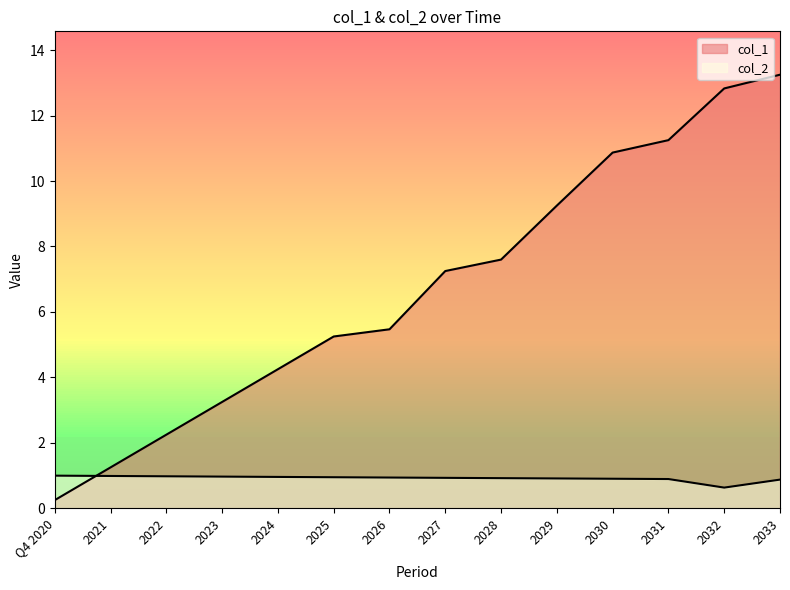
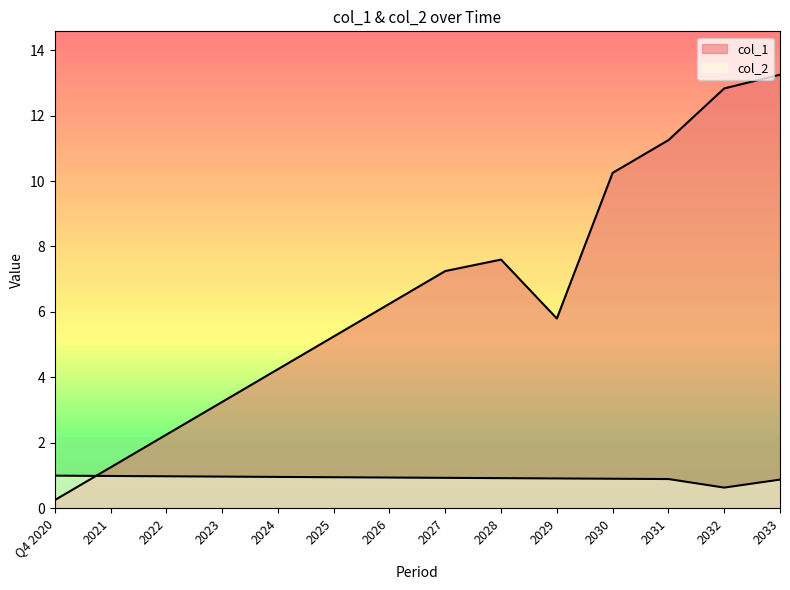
col_1, 2026: 5.5 -> 6.3
col_1, 2029: 9.3 -> 5.8
col_1, 2030: 10.9 -> 10.3
